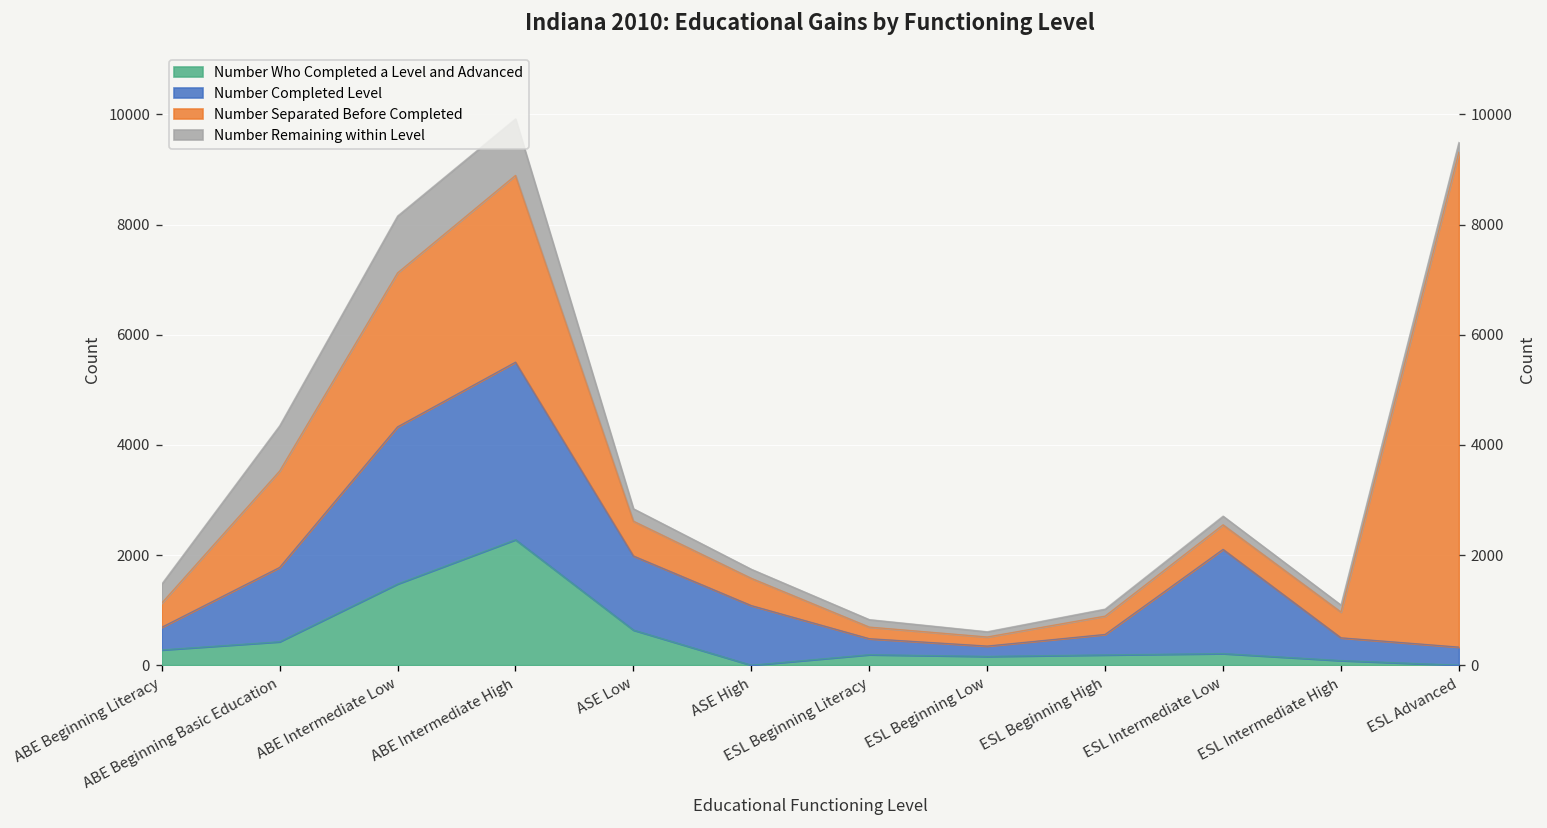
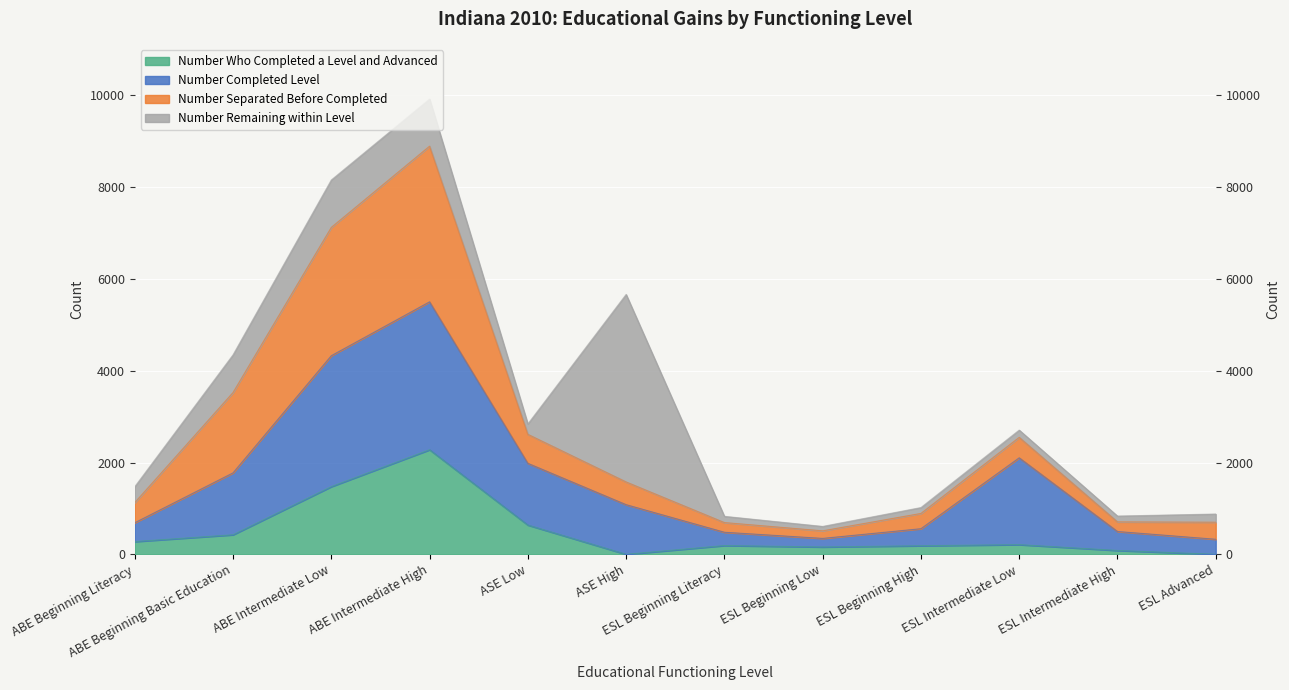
Number Remaining within Level, ASE High: 200 -> 4100
Number Separated Before Completed, ESL Intermediate High: 500 -> 200
Number Separated Before Completed, ESL Advanced: 9000 -> 400
